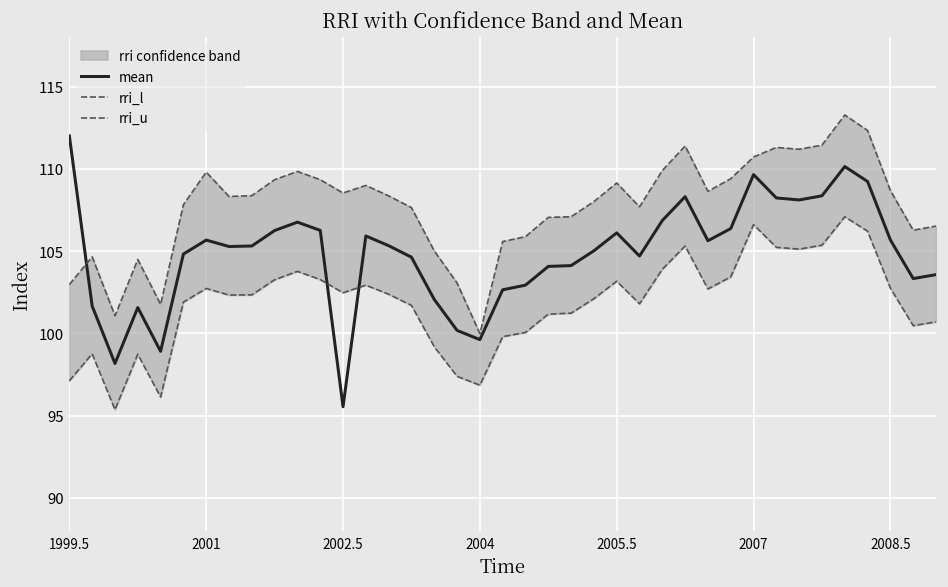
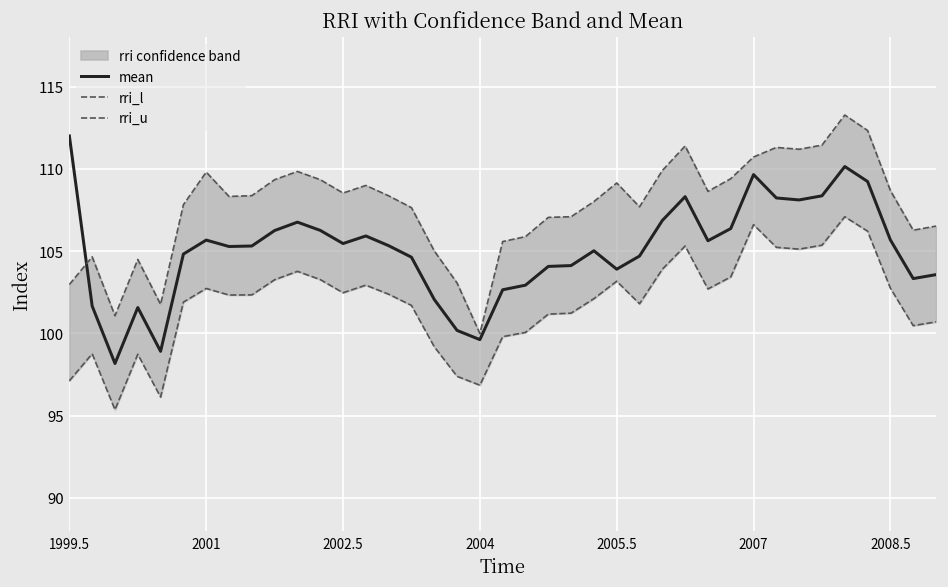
mean, 2002.5: 95.5 -> 105.5
mean, 2005.5: 106.1 -> 103.9
